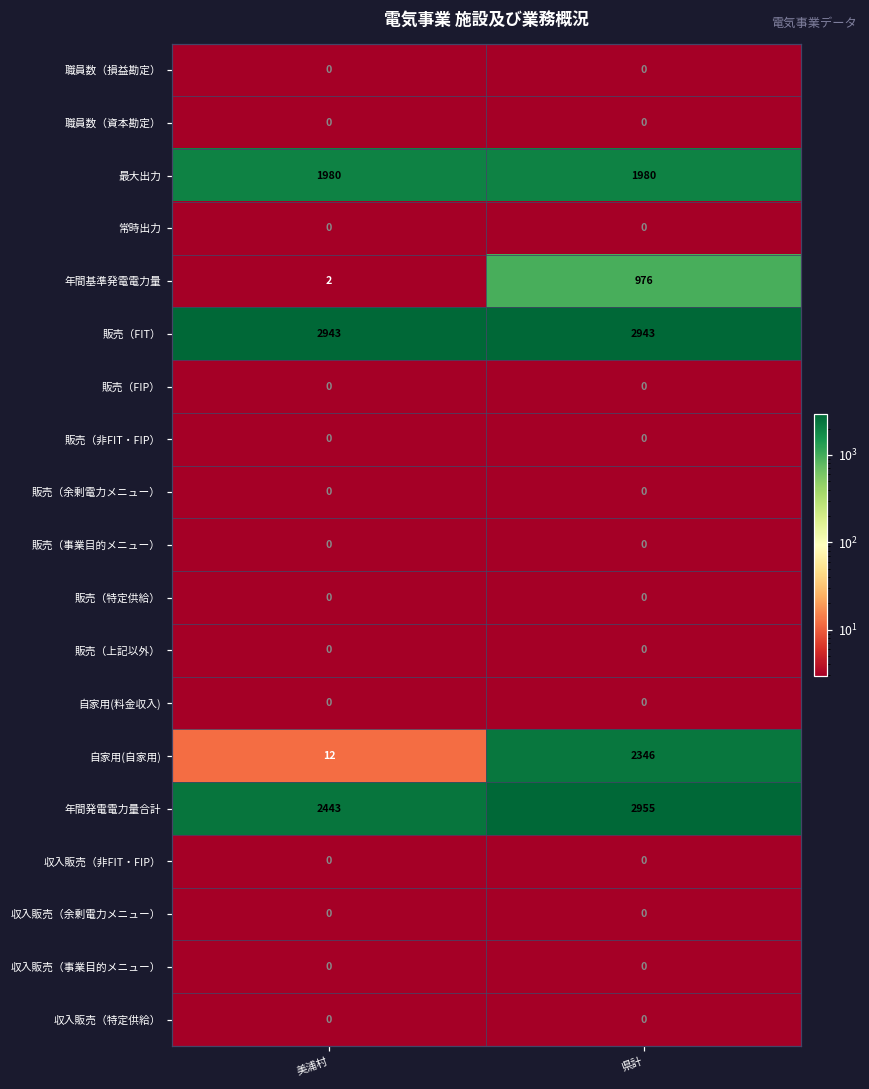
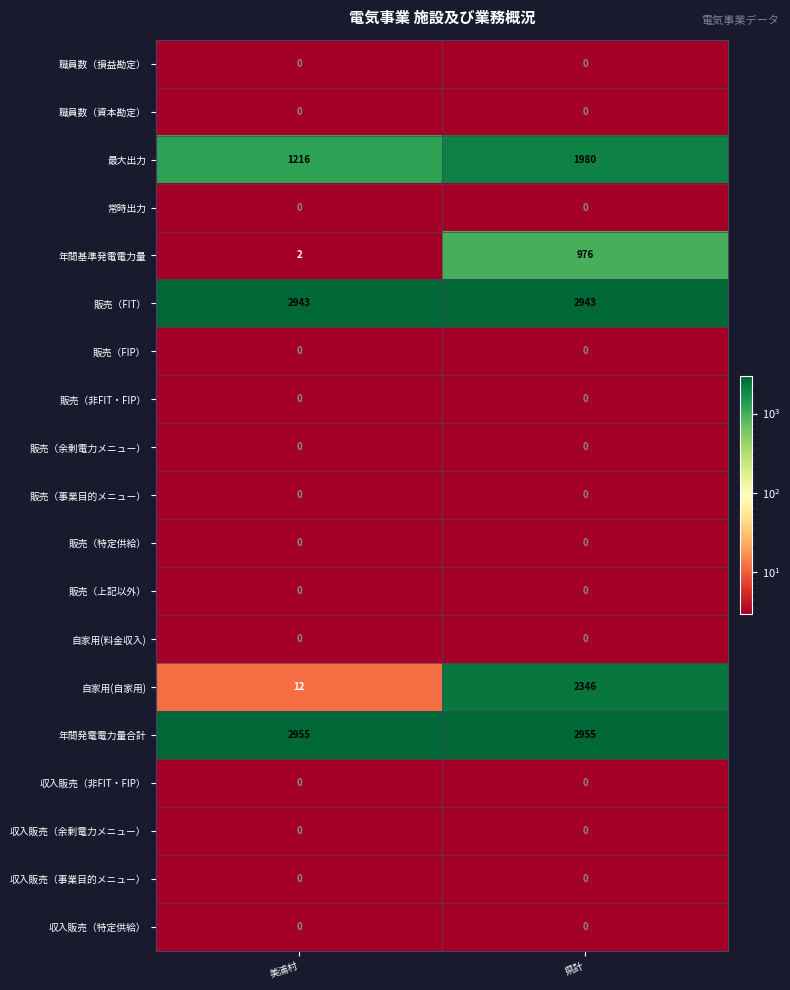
最大出力, 美浦村: 1980 -> 1216
年間発電電力量合計, 美浦村: 2443 -> 2955
